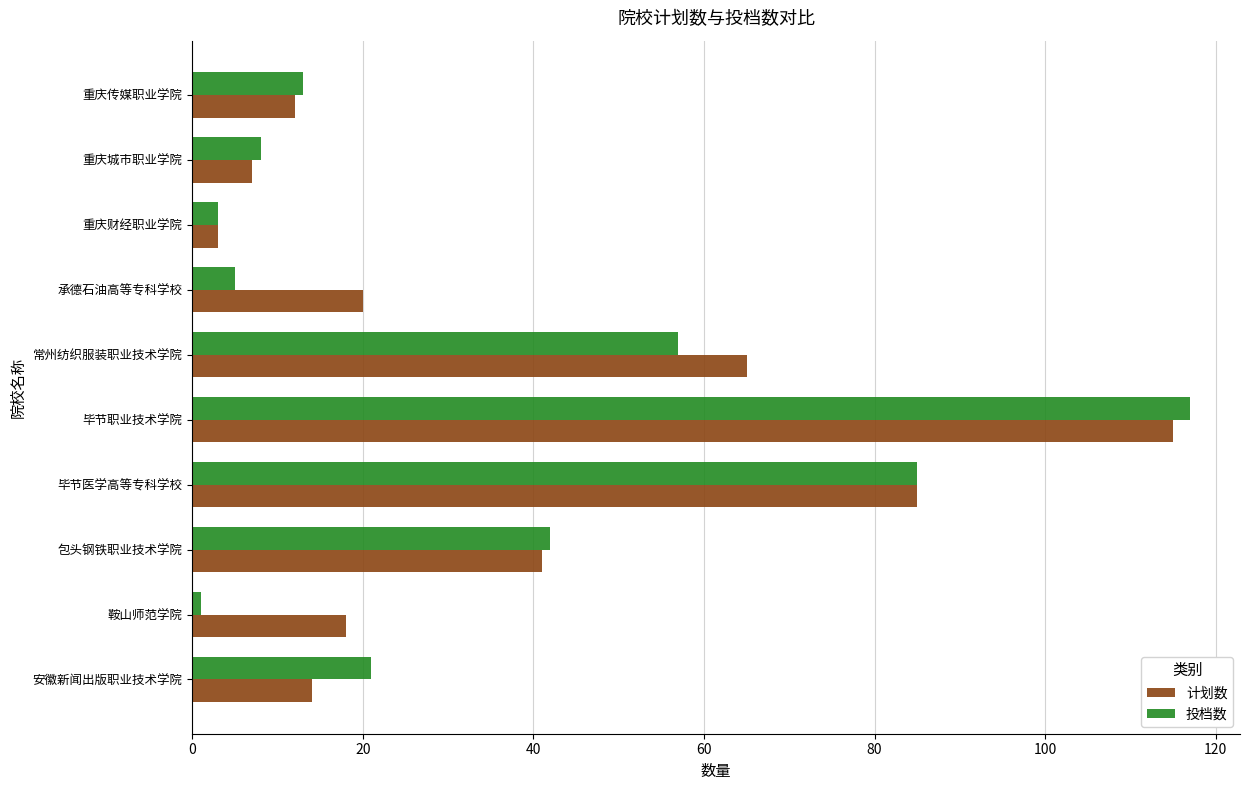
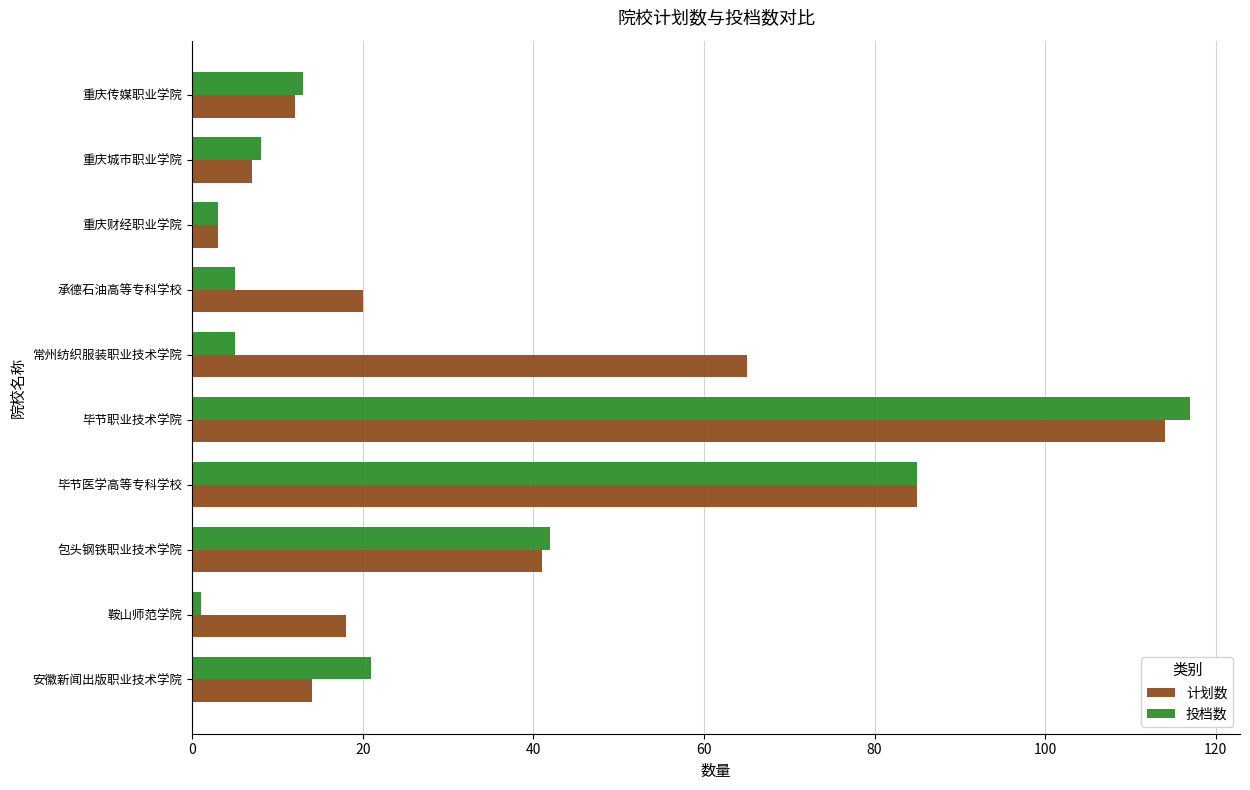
投档数, 常州纺织服装职业技术学院: 57 -> 5
计划数, 毕节职业技术学院: 115 -> 114
